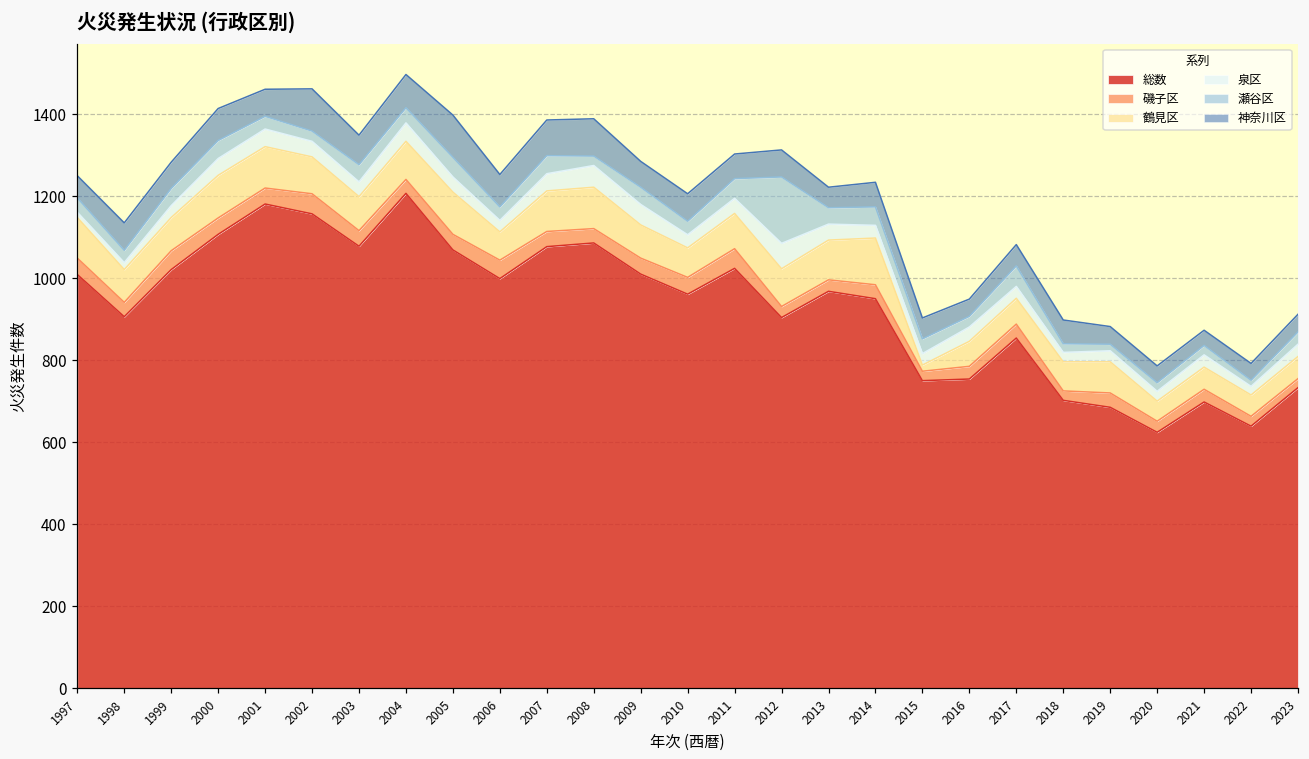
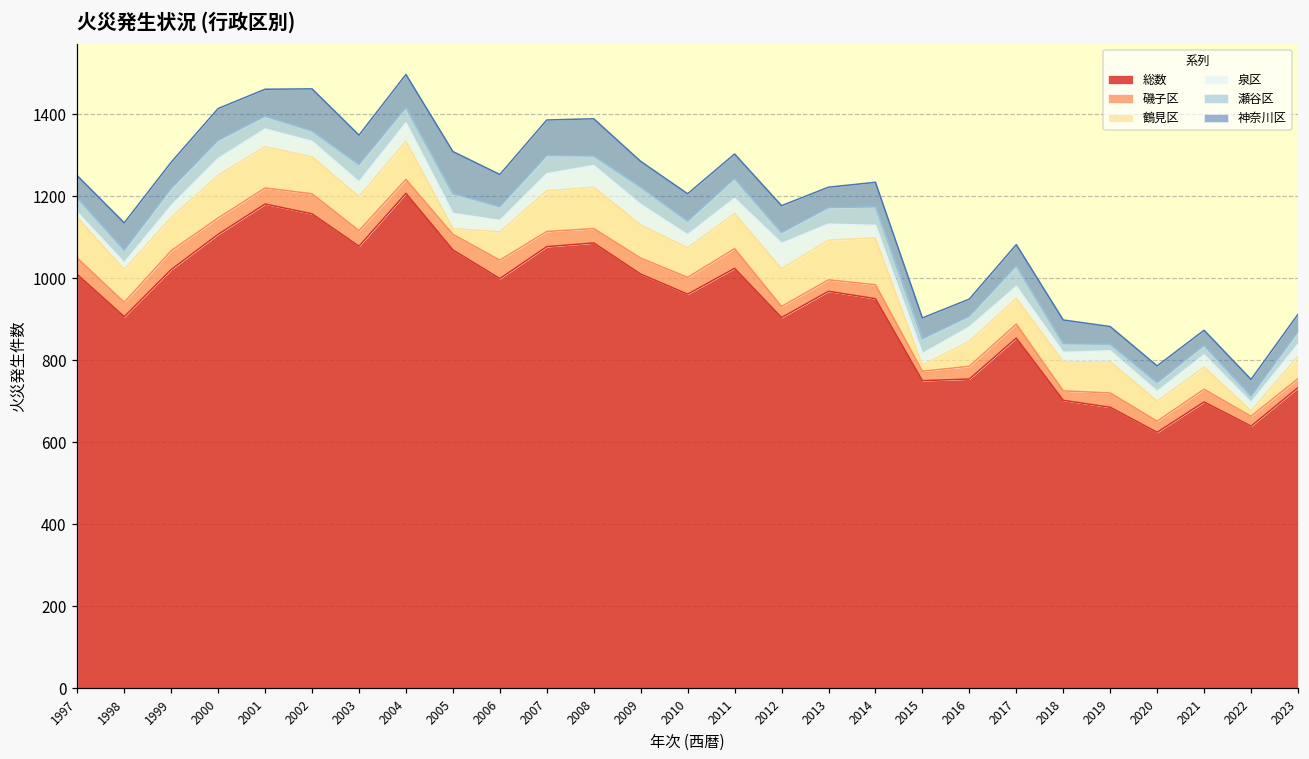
鶴見区, 2005: 100 -> 10
瀬谷区, 2012: 160 -> 30
鶴見区, 2022: 50 -> 10
